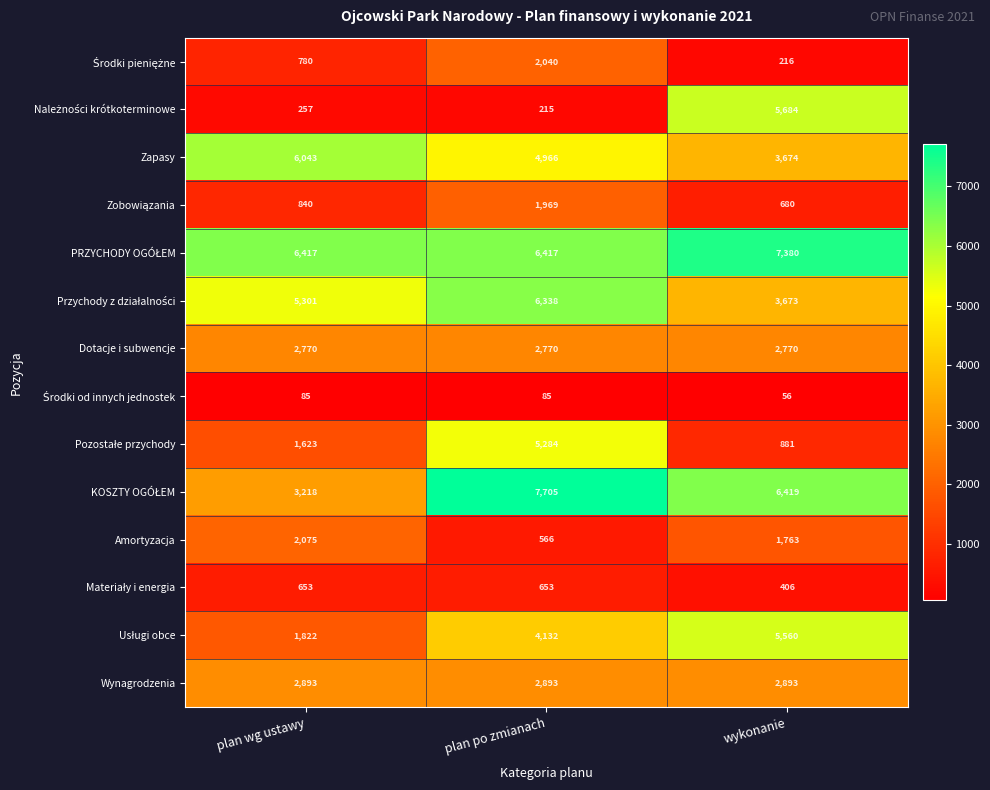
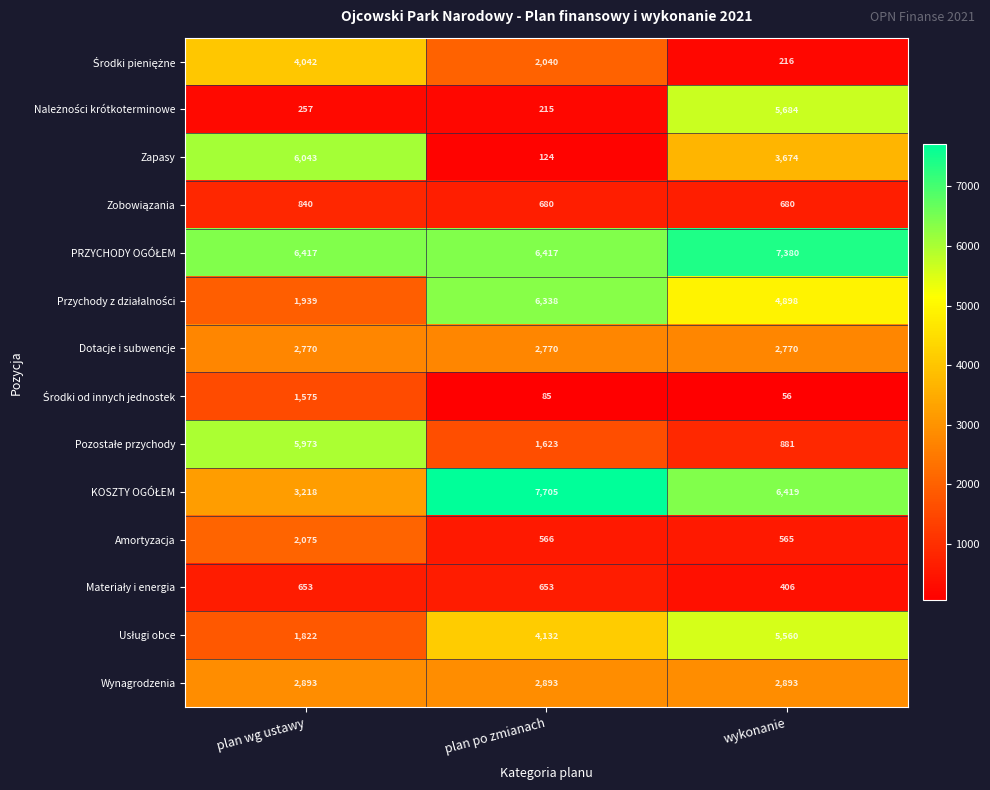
Środki pieniężne, plan wg ustawy: 780 -> 4,042
Zapasy, plan po zmianach: 4,966 -> 124
Zobowiązania, plan po zmianach: 1,969 -> 680
Przychody z działalności, plan wg ustawy: 5,301 -> 1,939
Przychody z działalności, wykonanie: 3,673 -> 4,898
Środki od innych jednostek, plan wg ustawy: 85 -> 1,575
Pozostałe przychody, plan wg ustawy: 1,623 -> 5,973
Pozostałe przychody, plan po zmianach: 5,284 -> 1,623
Amortyzacja, wykonanie: 1,763 -> 565
